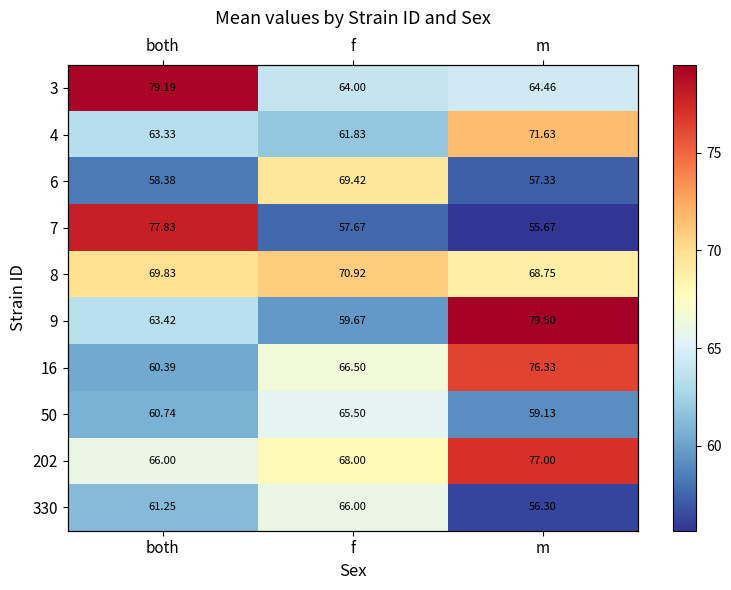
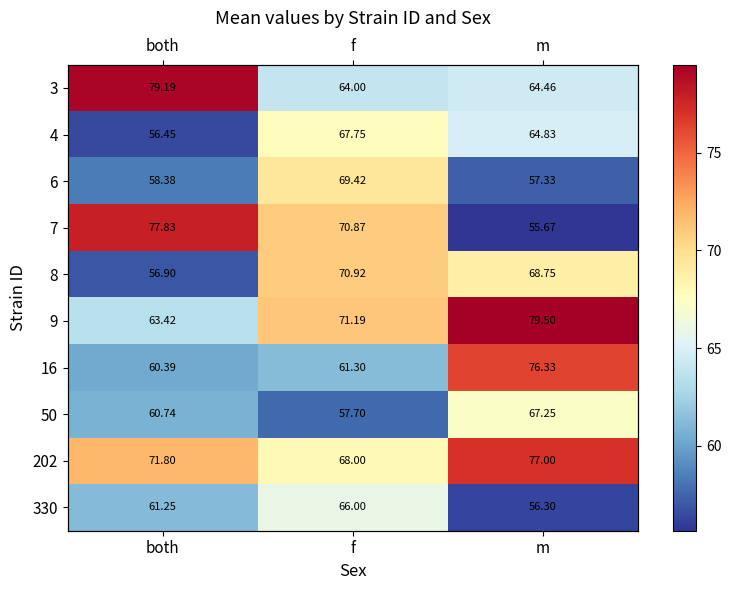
4, both: 63.33 -> 56.45
4, f: 61.83 -> 67.75
4, m: 71.63 -> 64.83
7, f: 57.67 -> 70.87
8, both: 69.83 -> 56.90
9, f: 59.67 -> 71.19
16, f: 66.50 -> 61.30
50, f: 65.50 -> 57.70
50, m: 59.13 -> 67.25
202, both: 66.00 -> 71.80
